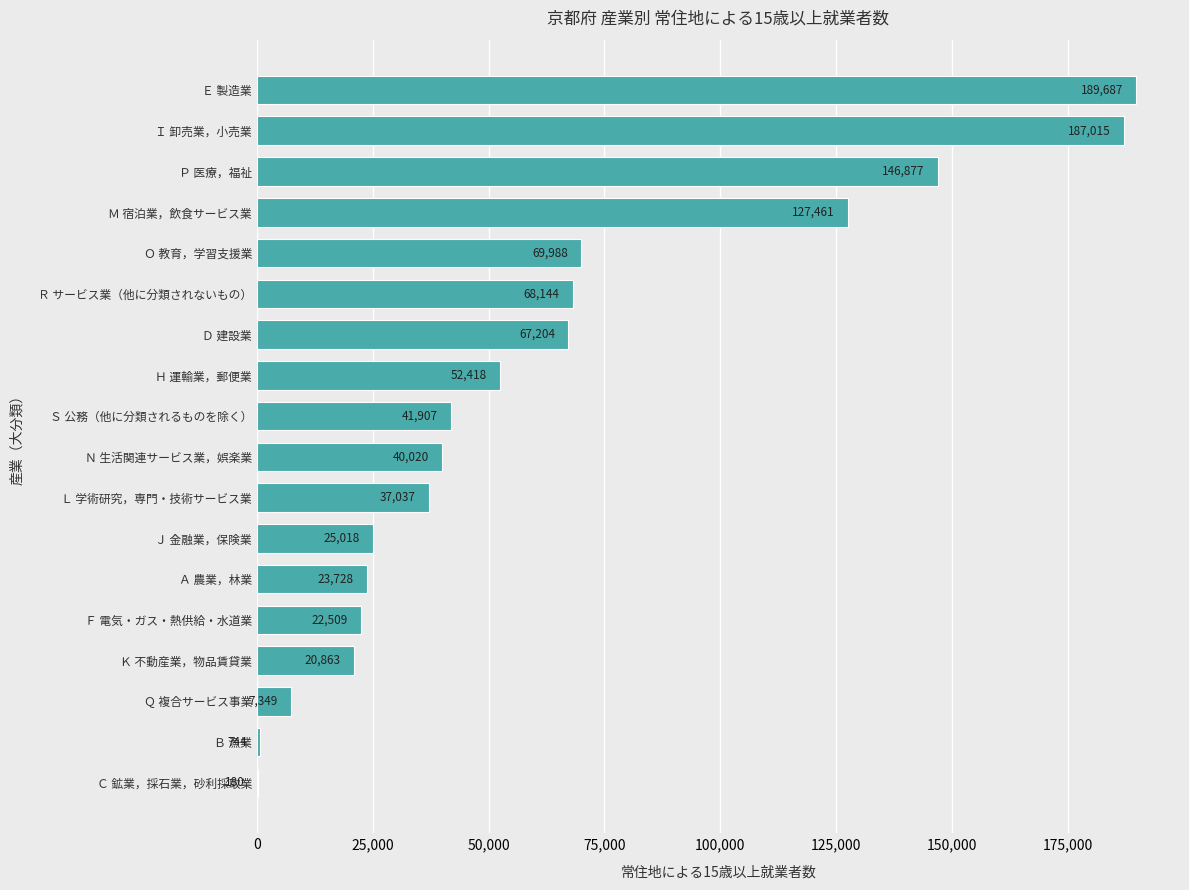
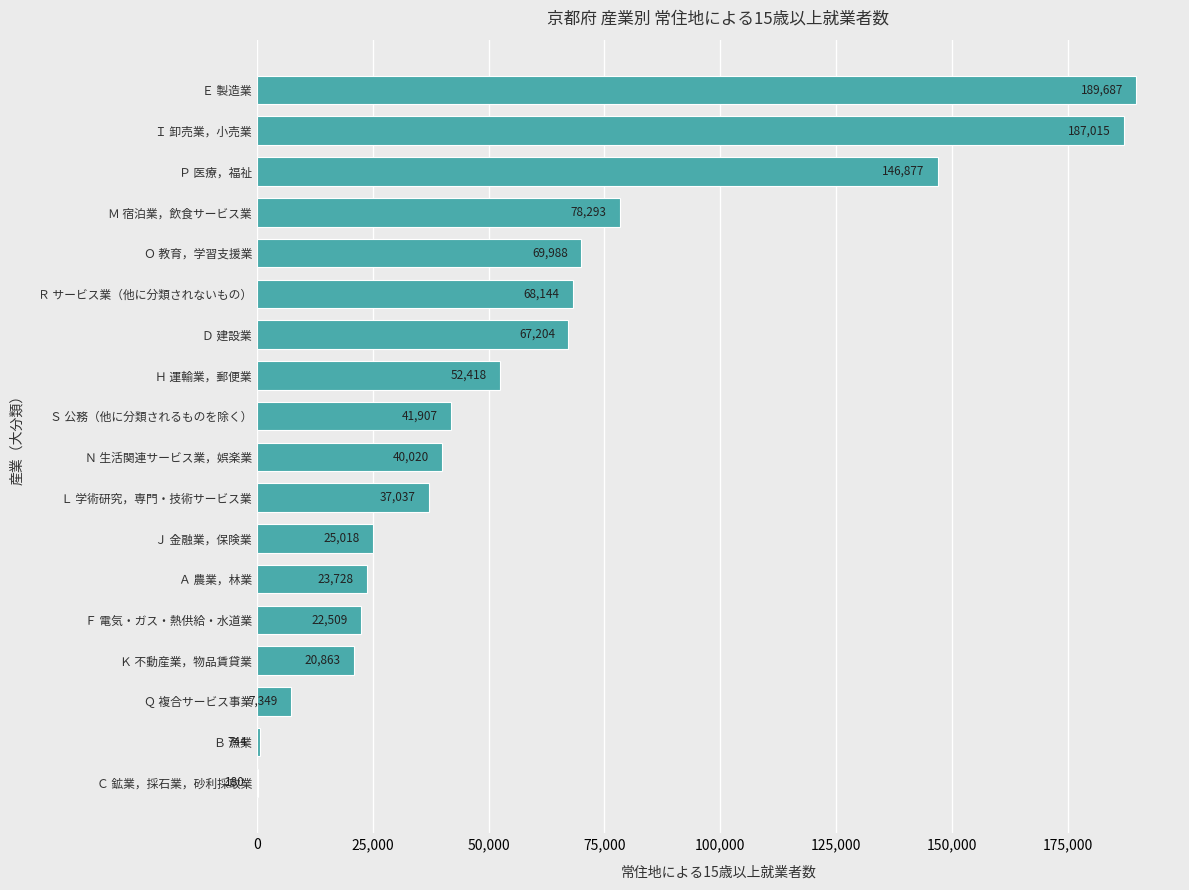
Ｍ 宿泊業，飲食サービス業: 127,461 -> 78,293
